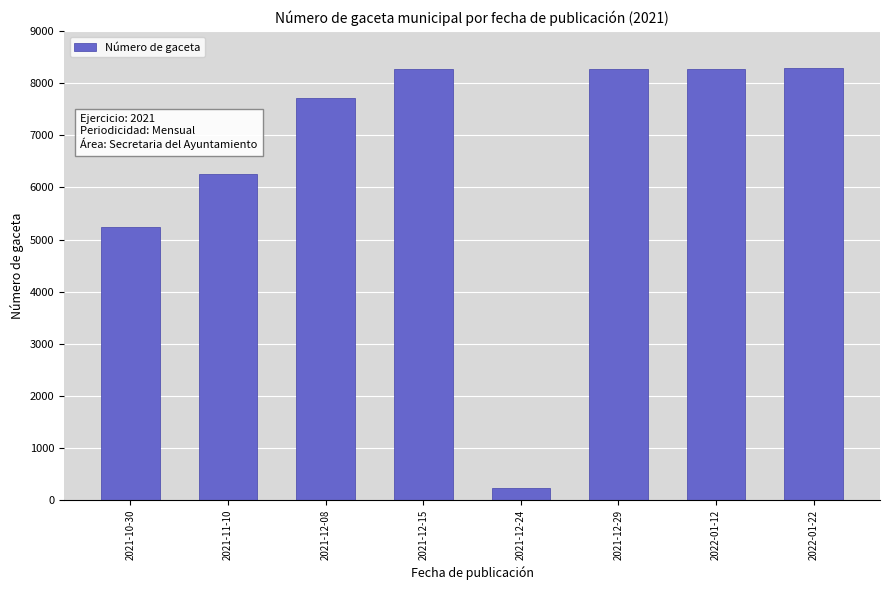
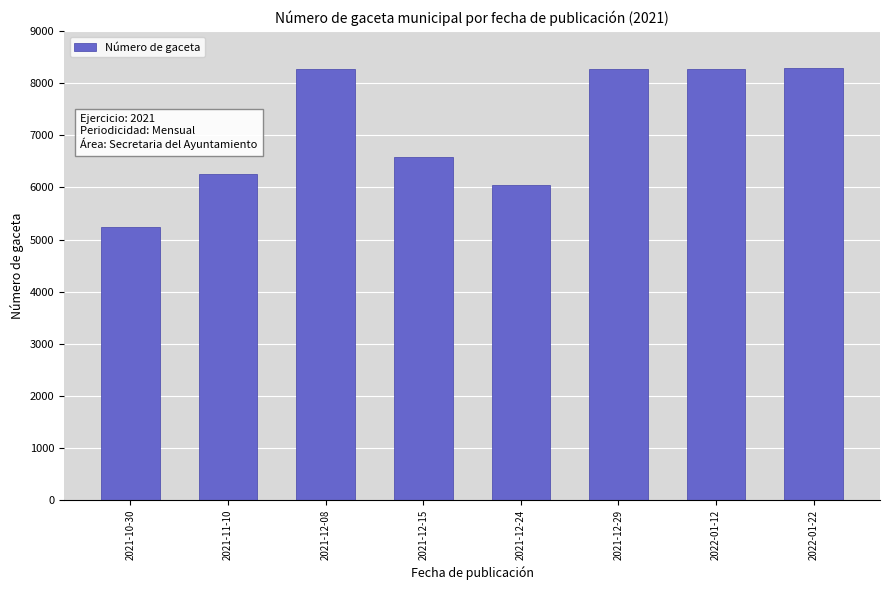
2021-12-08: 7700 -> 8300
2021-12-15: 8300 -> 6600
2021-12-24: 200 -> 6000
